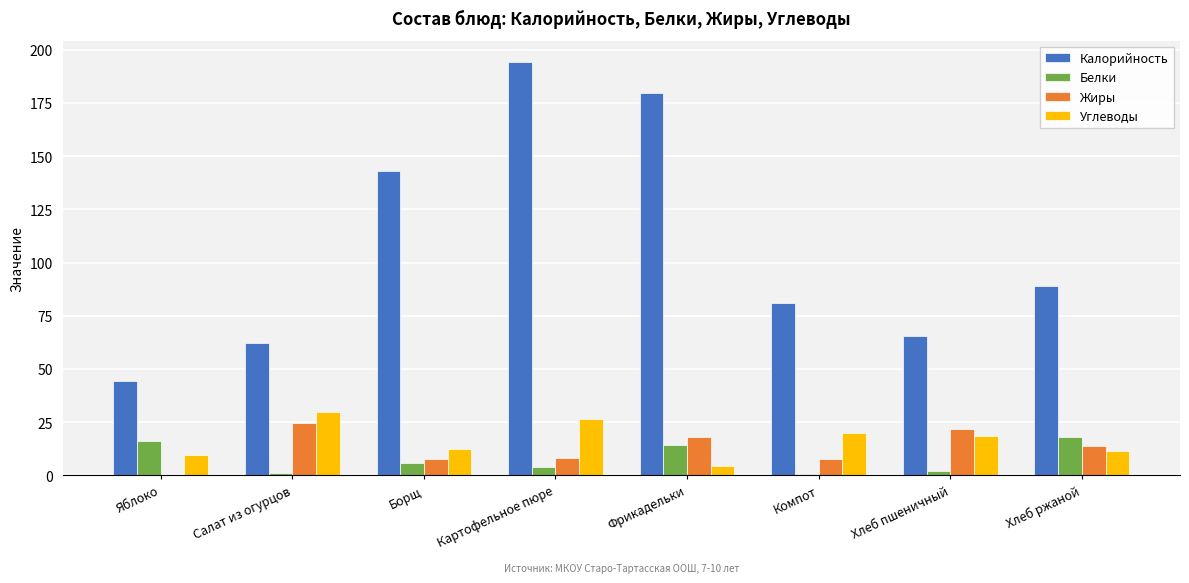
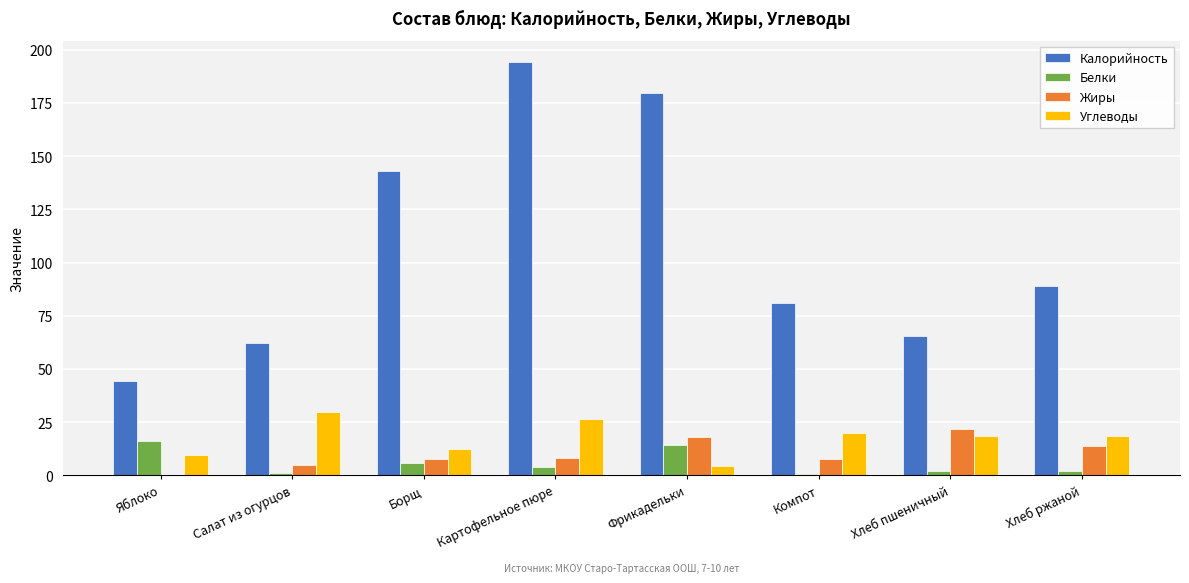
Жиры, Салат из огурцов: 25 -> 5
Белки, Хлеб ржаной: 18 -> 2
Углеводы, Хлеб ржаной: 12 -> 18
